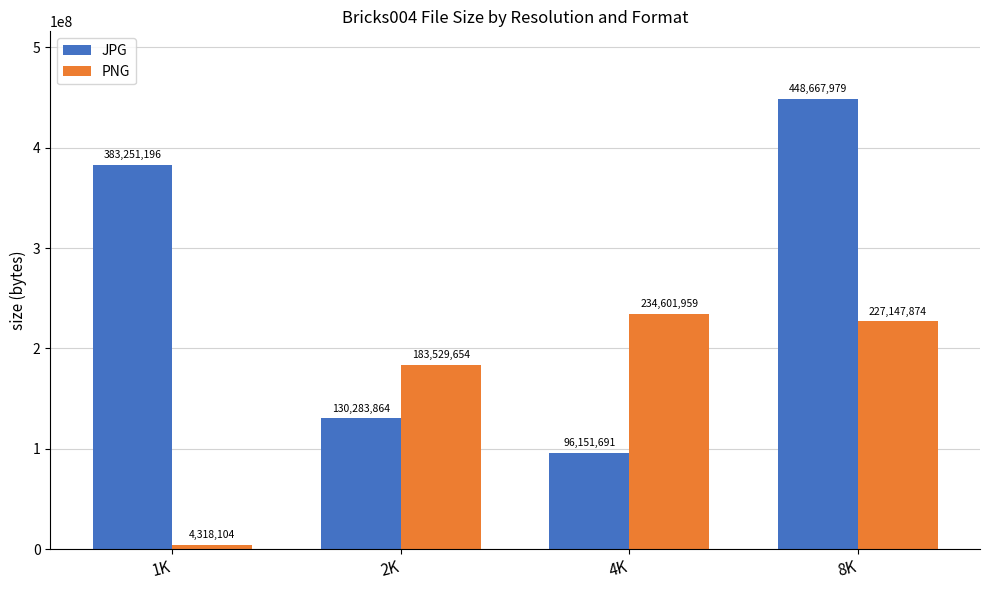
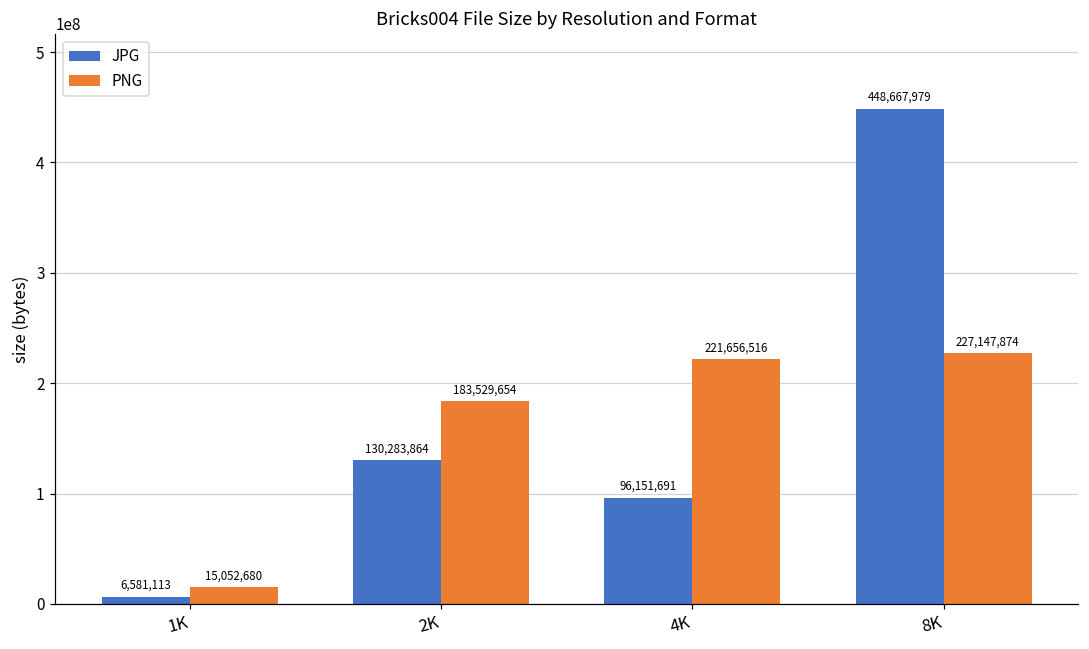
JPG, 1K: 383,251,196 -> 6,581,113
PNG, 1K: 4,318,104 -> 15,052,680
PNG, 4K: 234,601,959 -> 221,656,516
